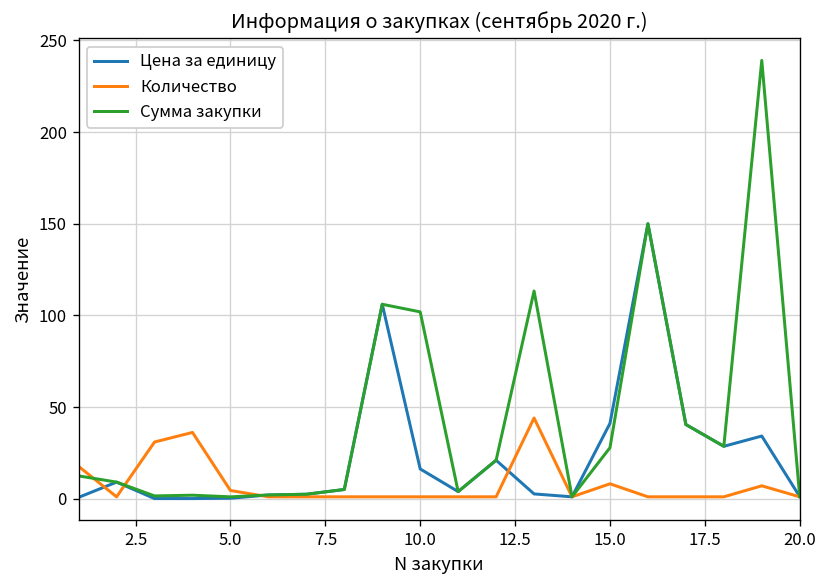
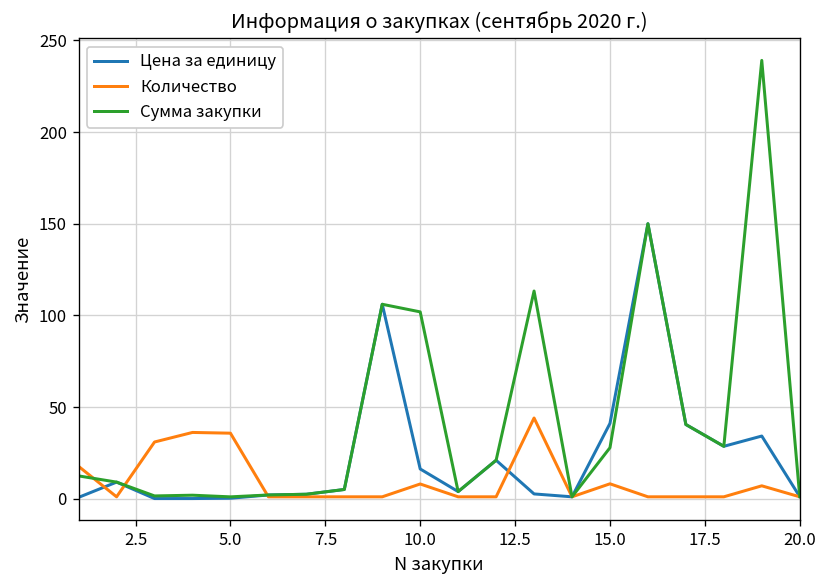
Количество, 5.0: 4 -> 36
Количество, 10.0: 1 -> 8
